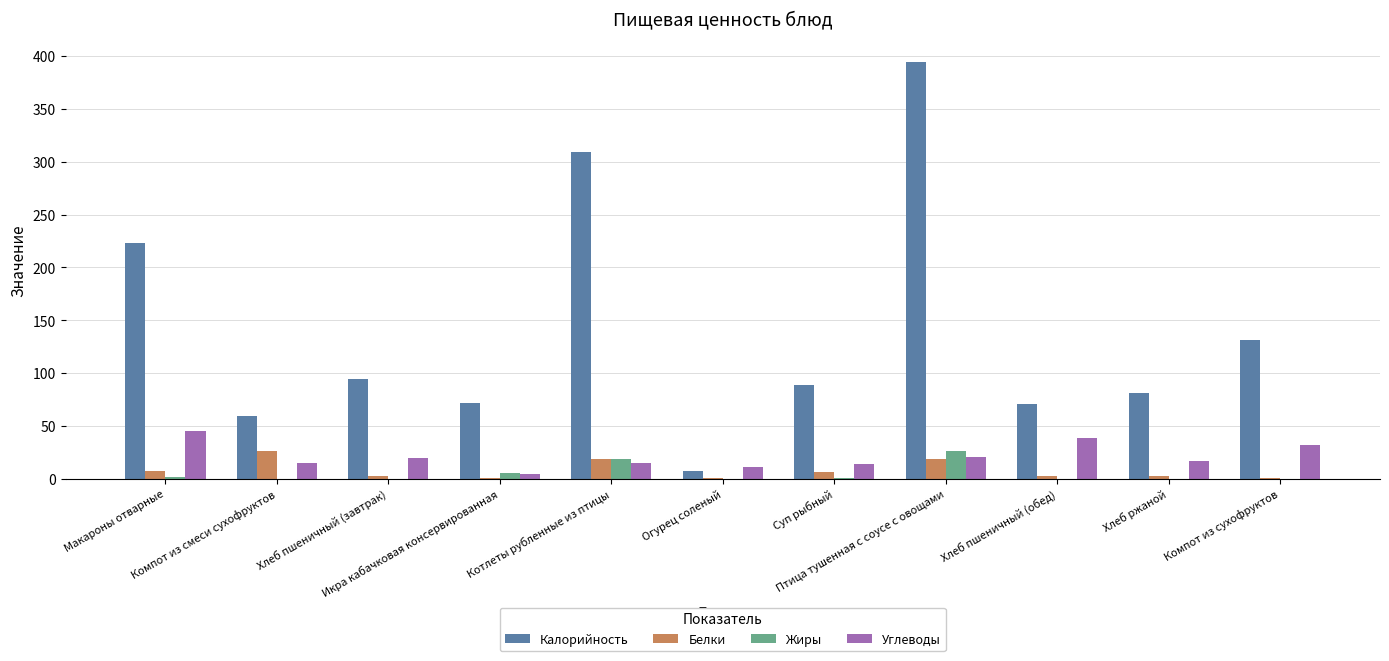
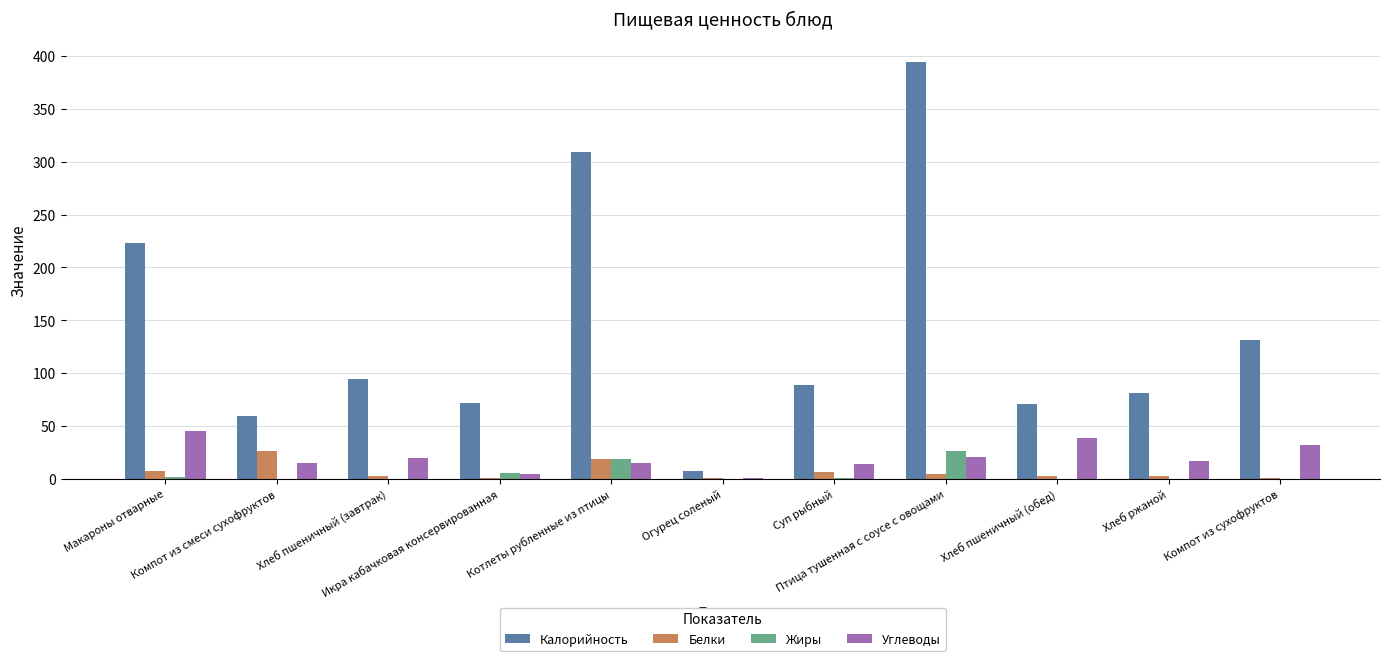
Углеводы, Огурец соленый: 11 -> 1
Белки, Птица тушенная с соусе с овощами: 19 -> 5
